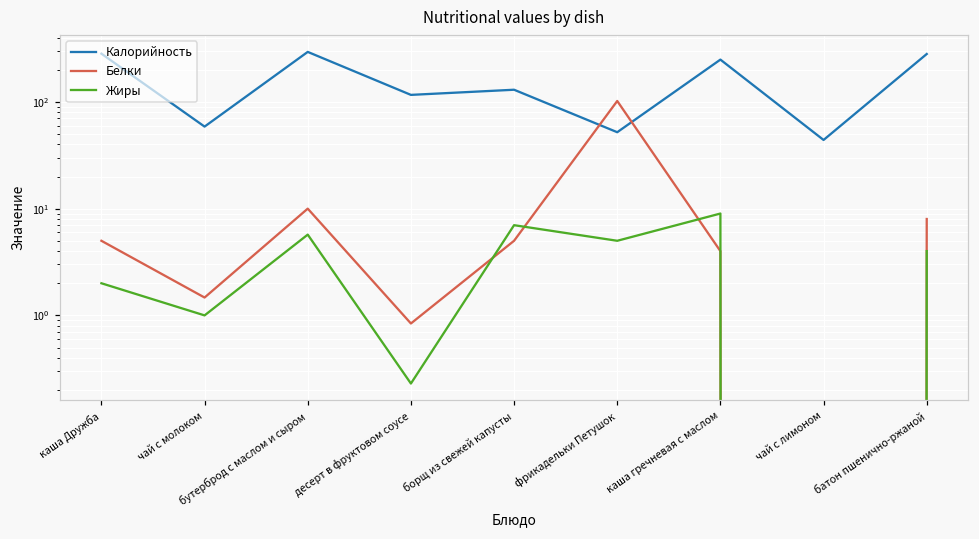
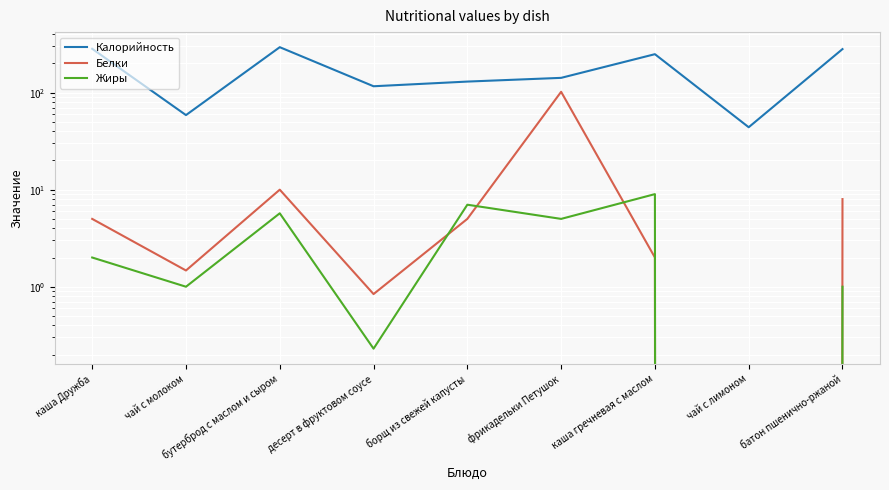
Калорийность, фрикадельки Петушок: 50 -> 140
Белки, каша гречневая с маслом: 4 -> 2
Жиры, батон пшенично-ржаной: 4 -> 1
